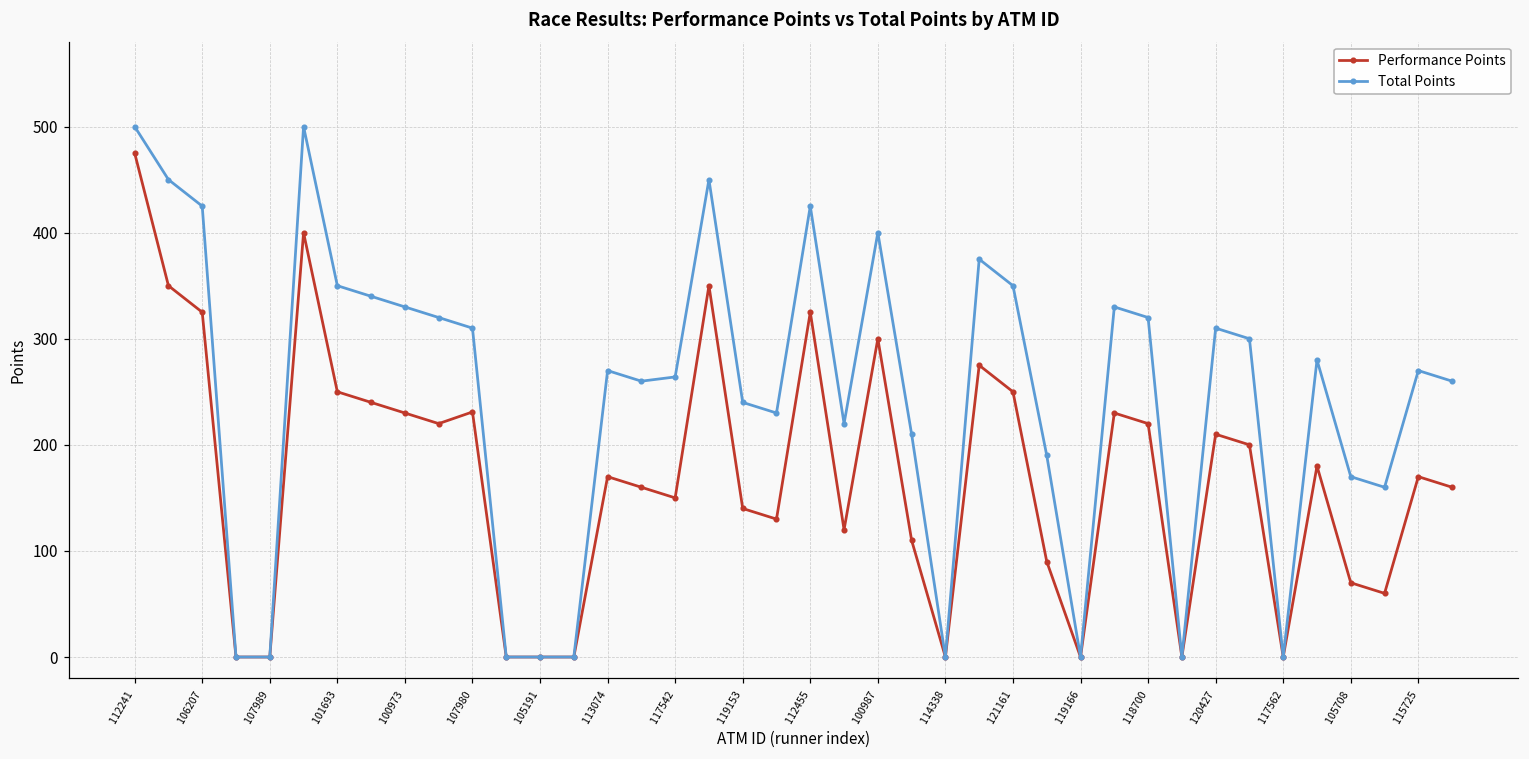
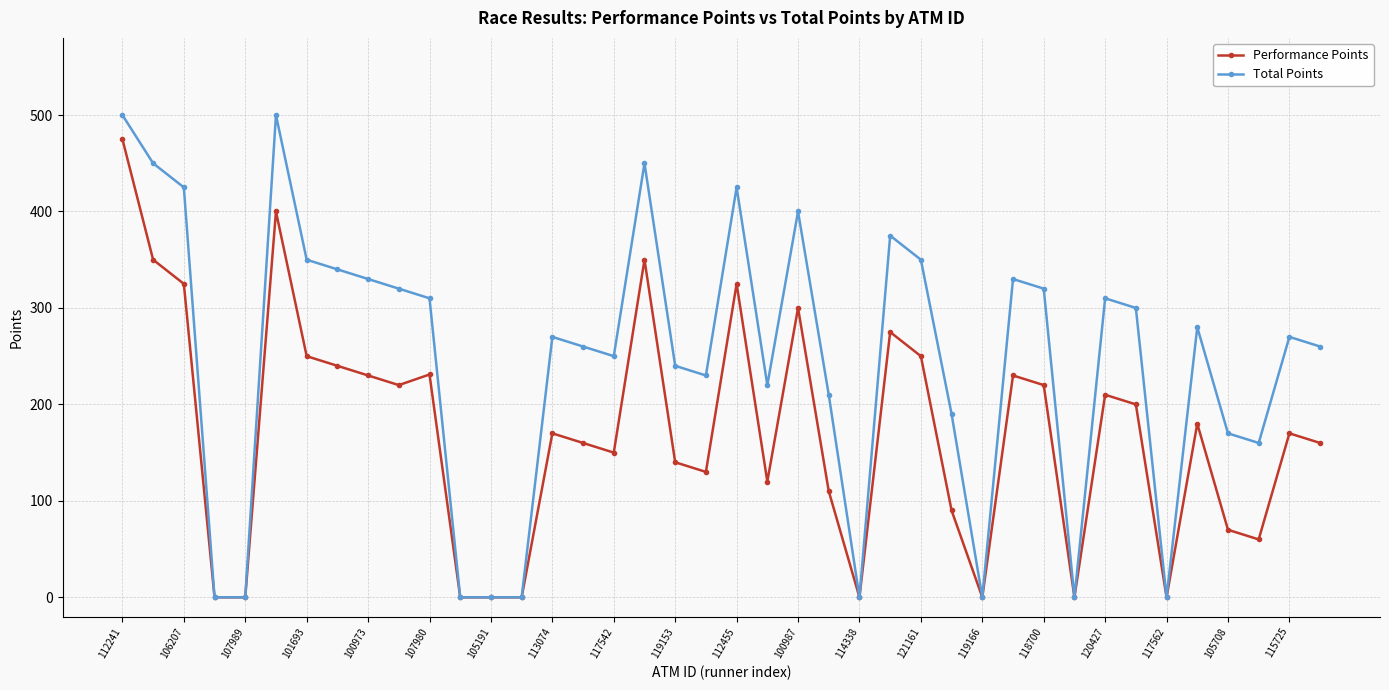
Total Points, 117542: 260 -> 250
